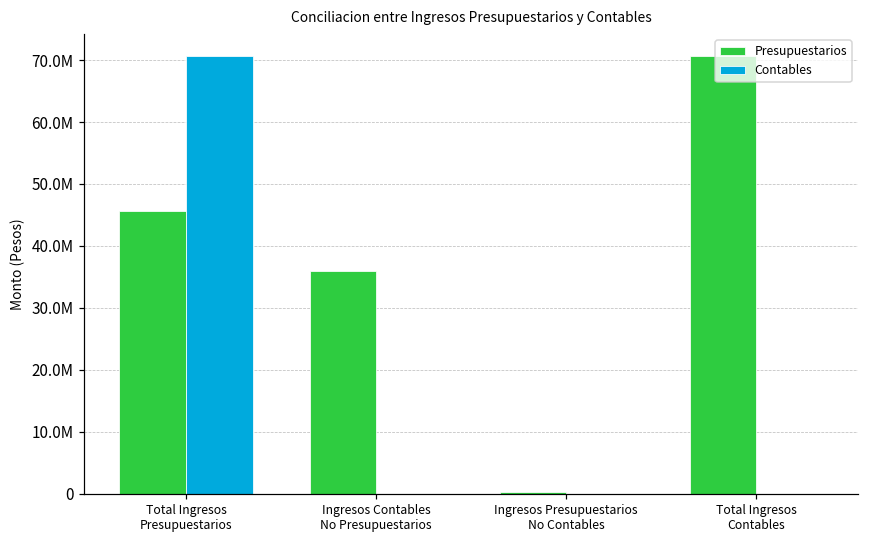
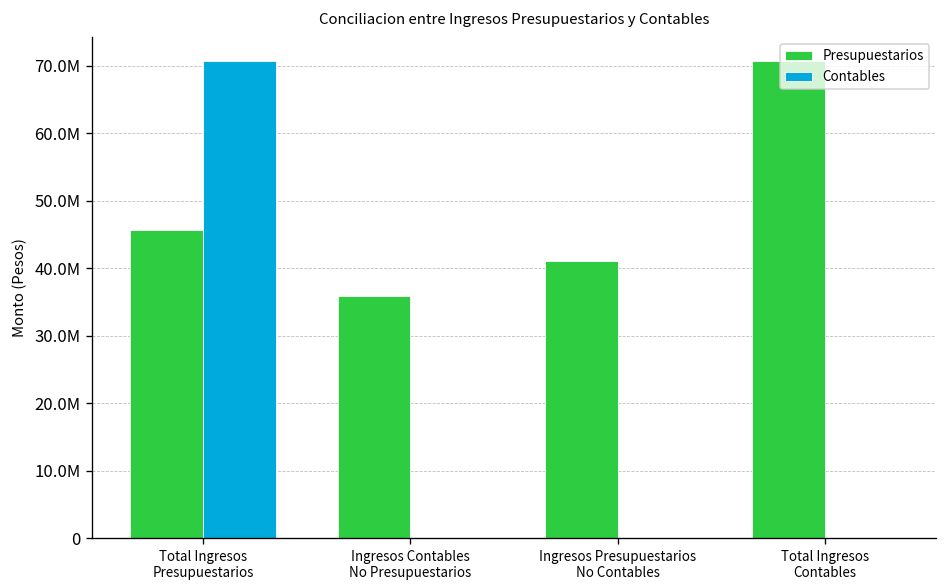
Presupuestarios, Ingresos Presupuestarios No Contables: 0 -> 41000000
